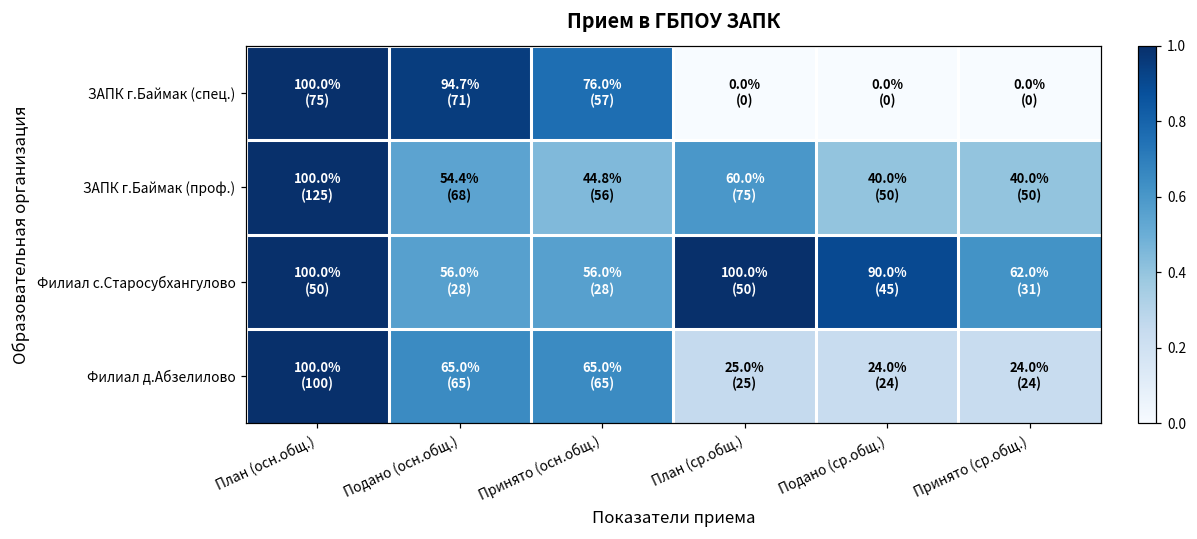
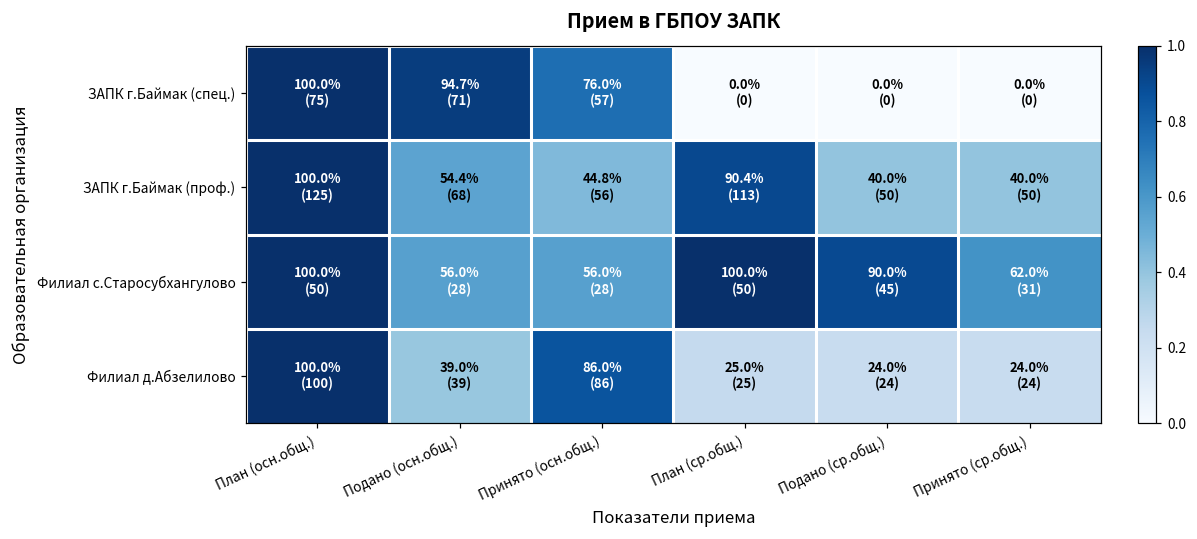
ЗАПК г.Баймак (проф.), План (ср.общ.): 60.0% (75) -> 90.4% (113)
Филиал д.Абзелилово, Подано (осн.общ.): 65.0% (65) -> 39.0% (39)
Филиал д.Абзелилово, Принято (осн.общ.): 65.0% (65) -> 86.0% (86)
